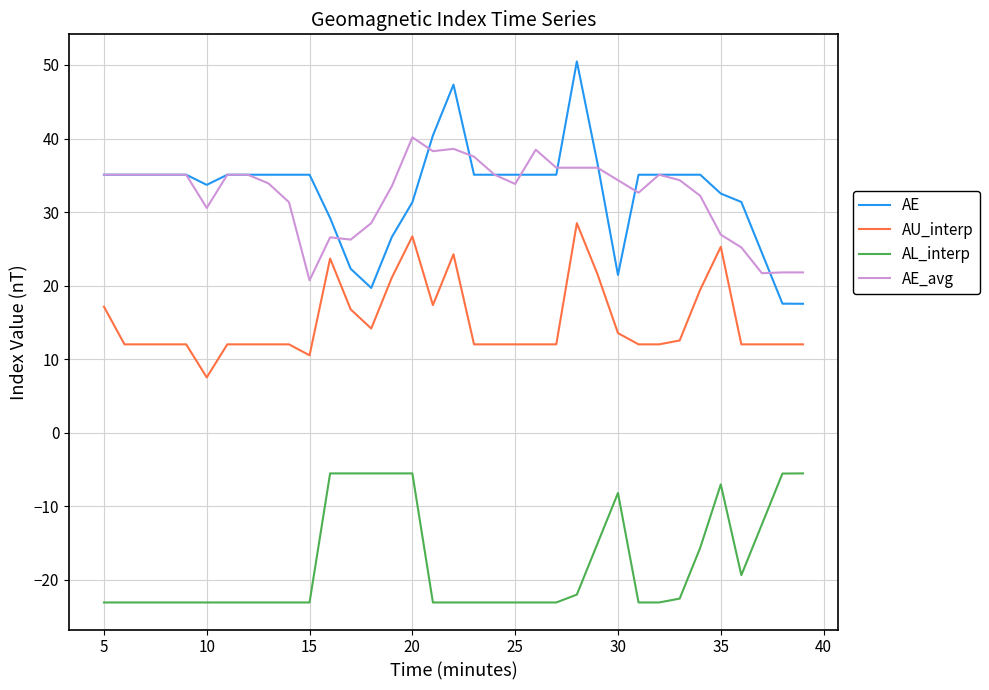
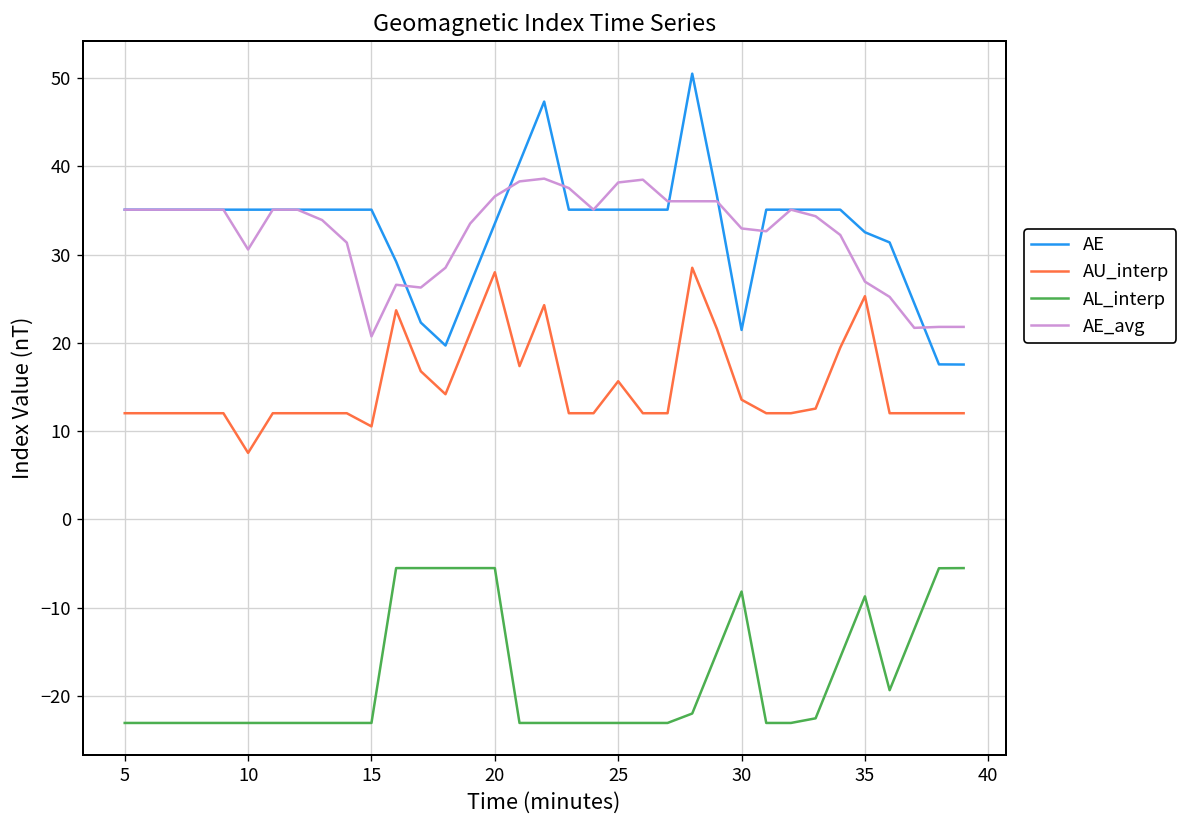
AU_interp, 5: 17 -> 12
AE, 10: 34 -> 35
AE, 20: 31 -> 34
AU_interp, 20: 27 -> 28
AE_avg, 20: 40 -> 37
AU_interp, 25: 12 -> 16
AE_avg, 25: 34 -> 38
AE_avg, 30: 34 -> 33
AL_interp, 35: -7 -> -9
